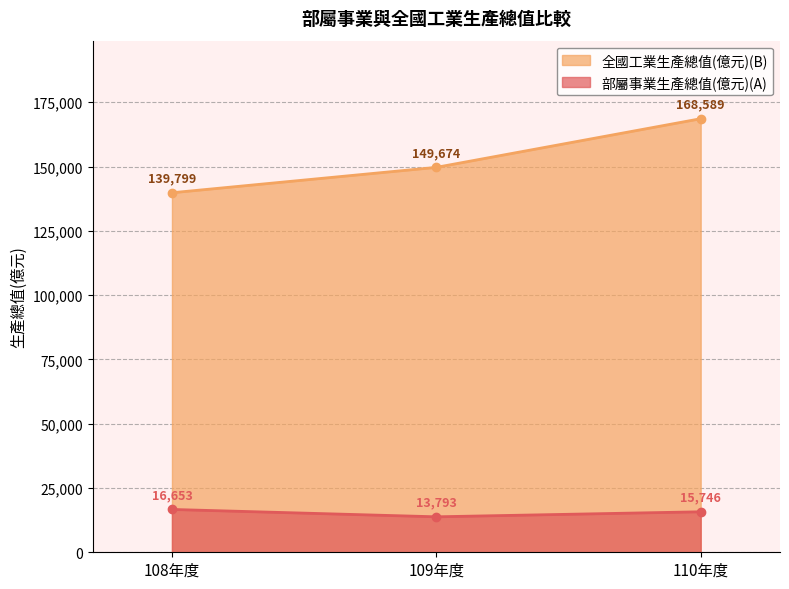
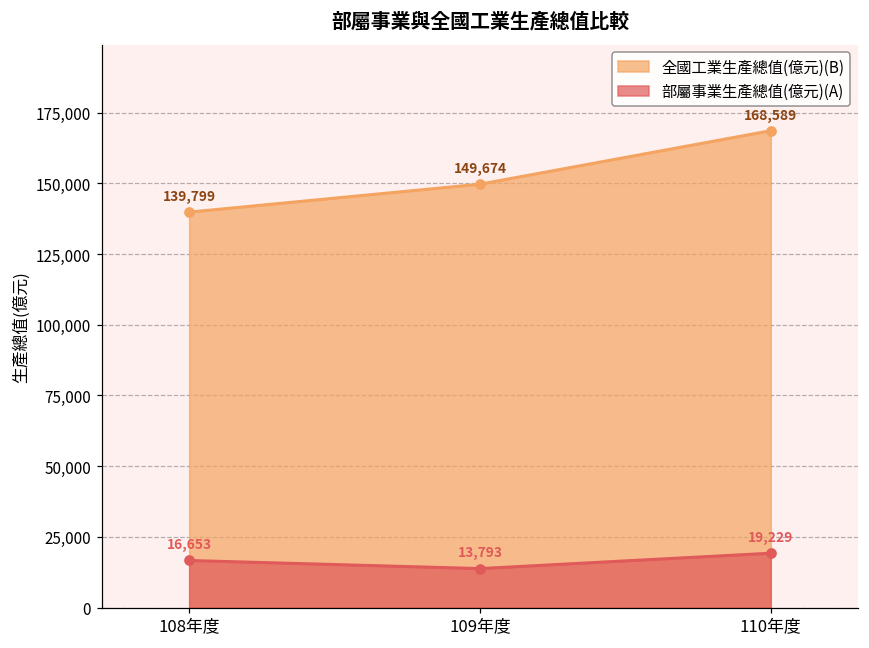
部屬事業生產總值(億元)(A), 110年度: 15,746 -> 19,229
